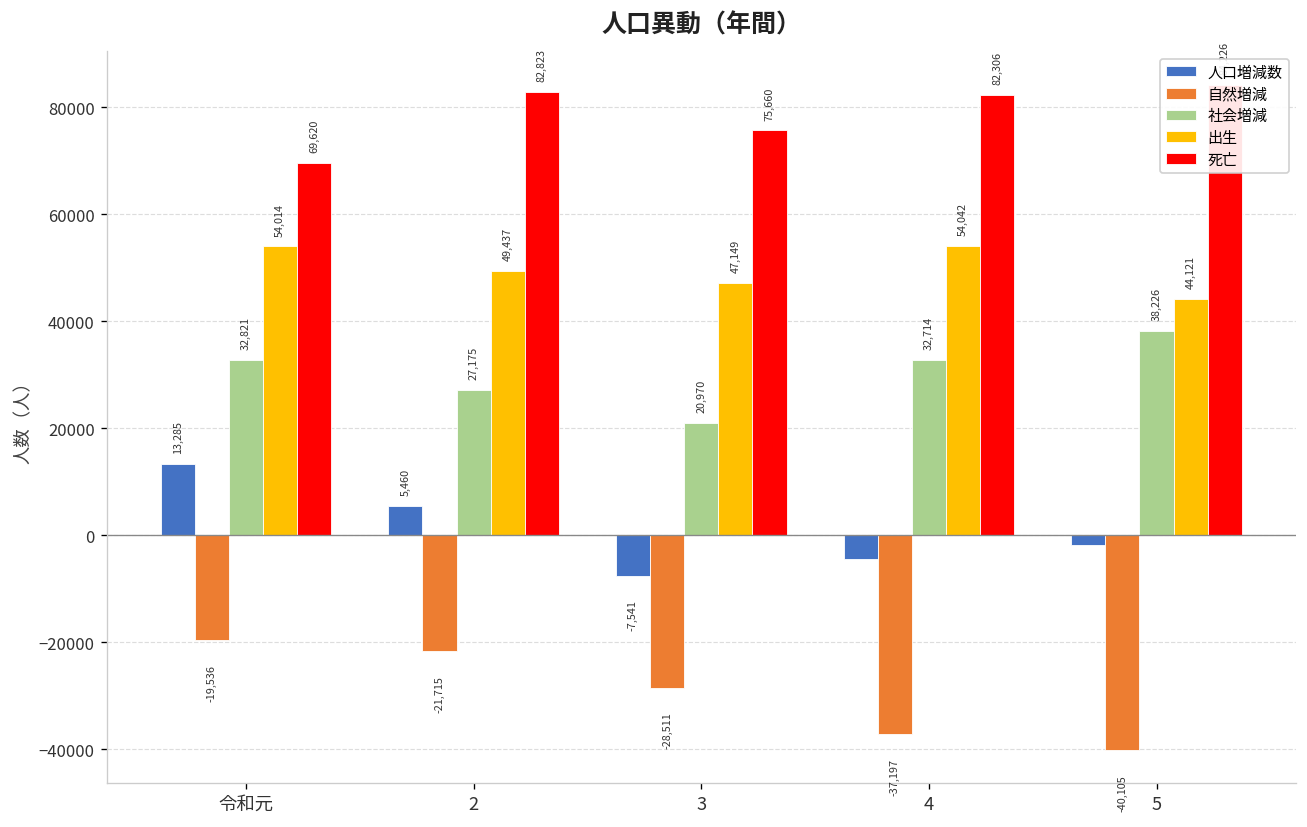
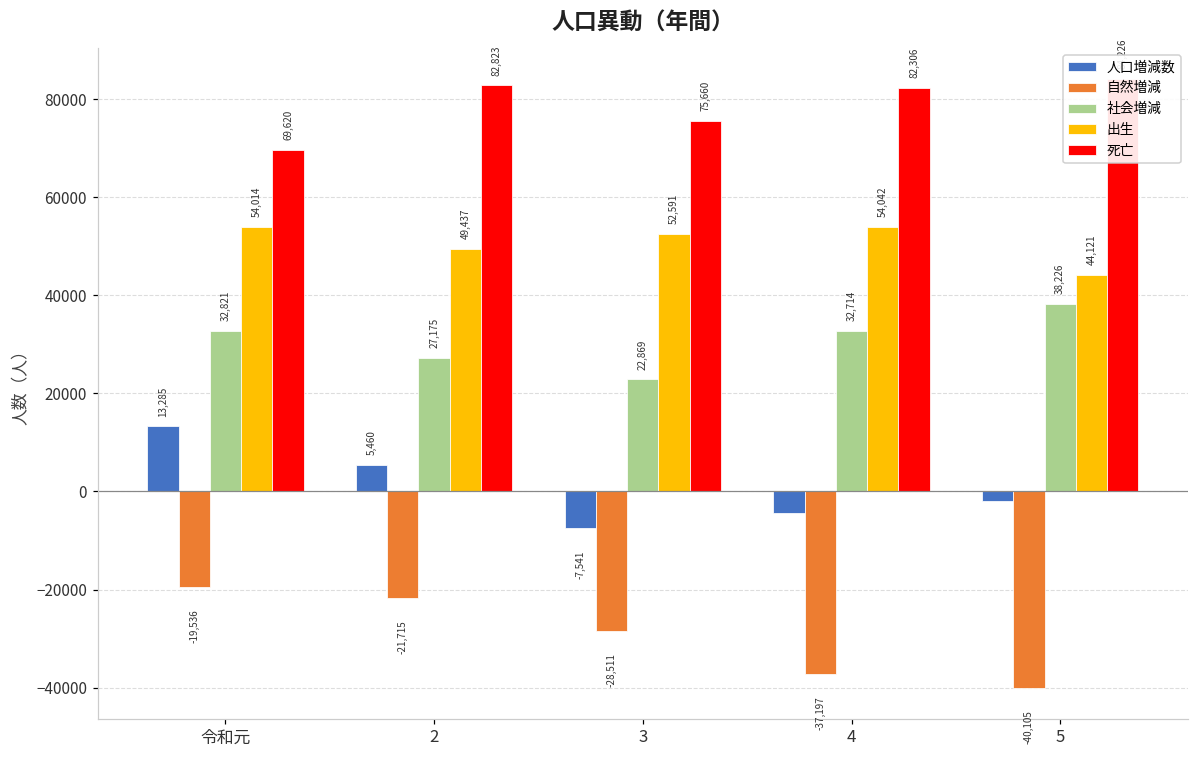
社会増減, 3: 20,970 -> 22,869
出生, 3: 47,149 -> 52,591
